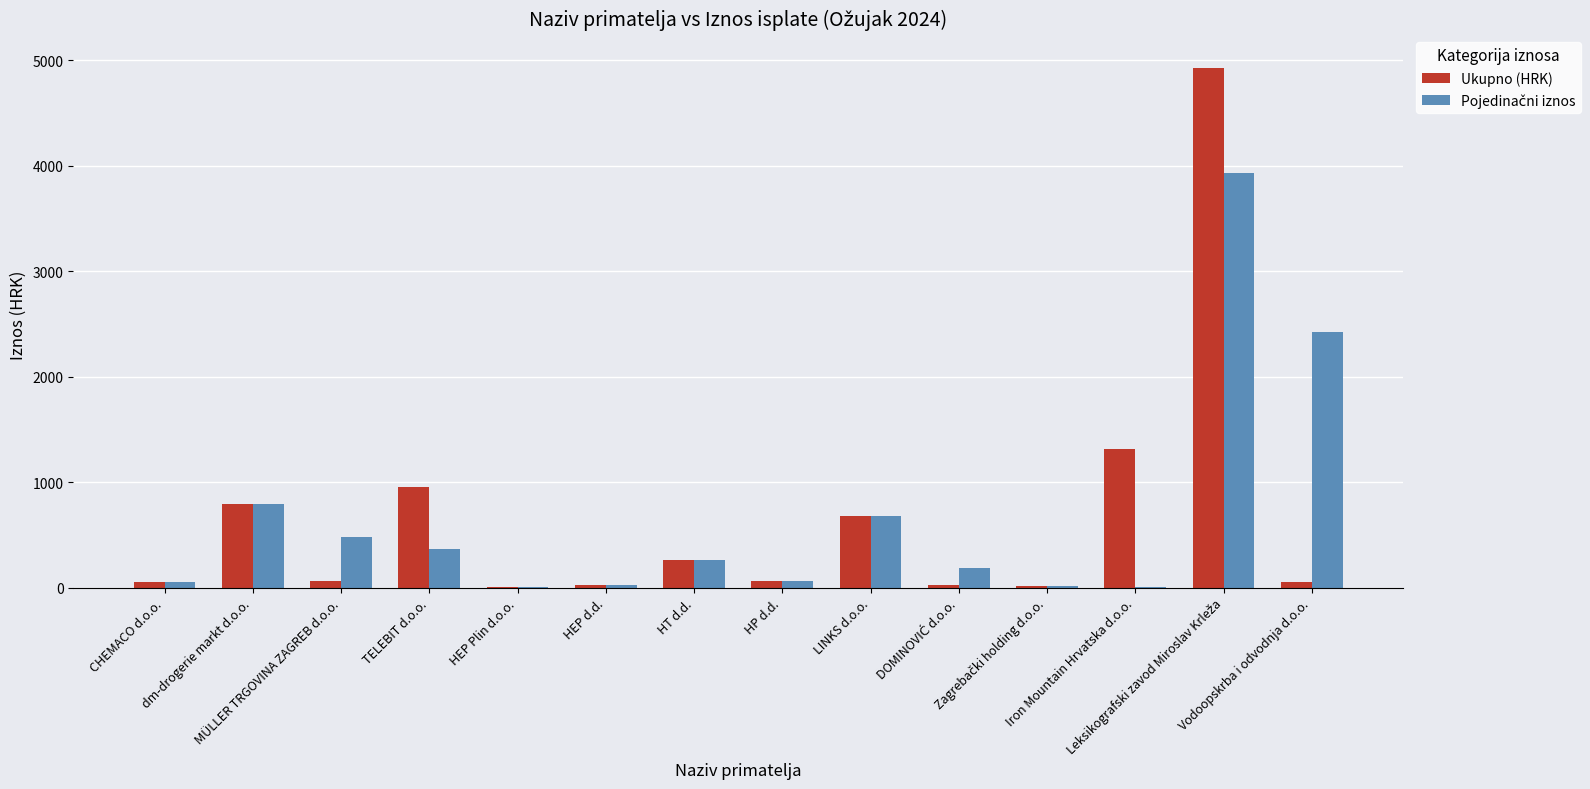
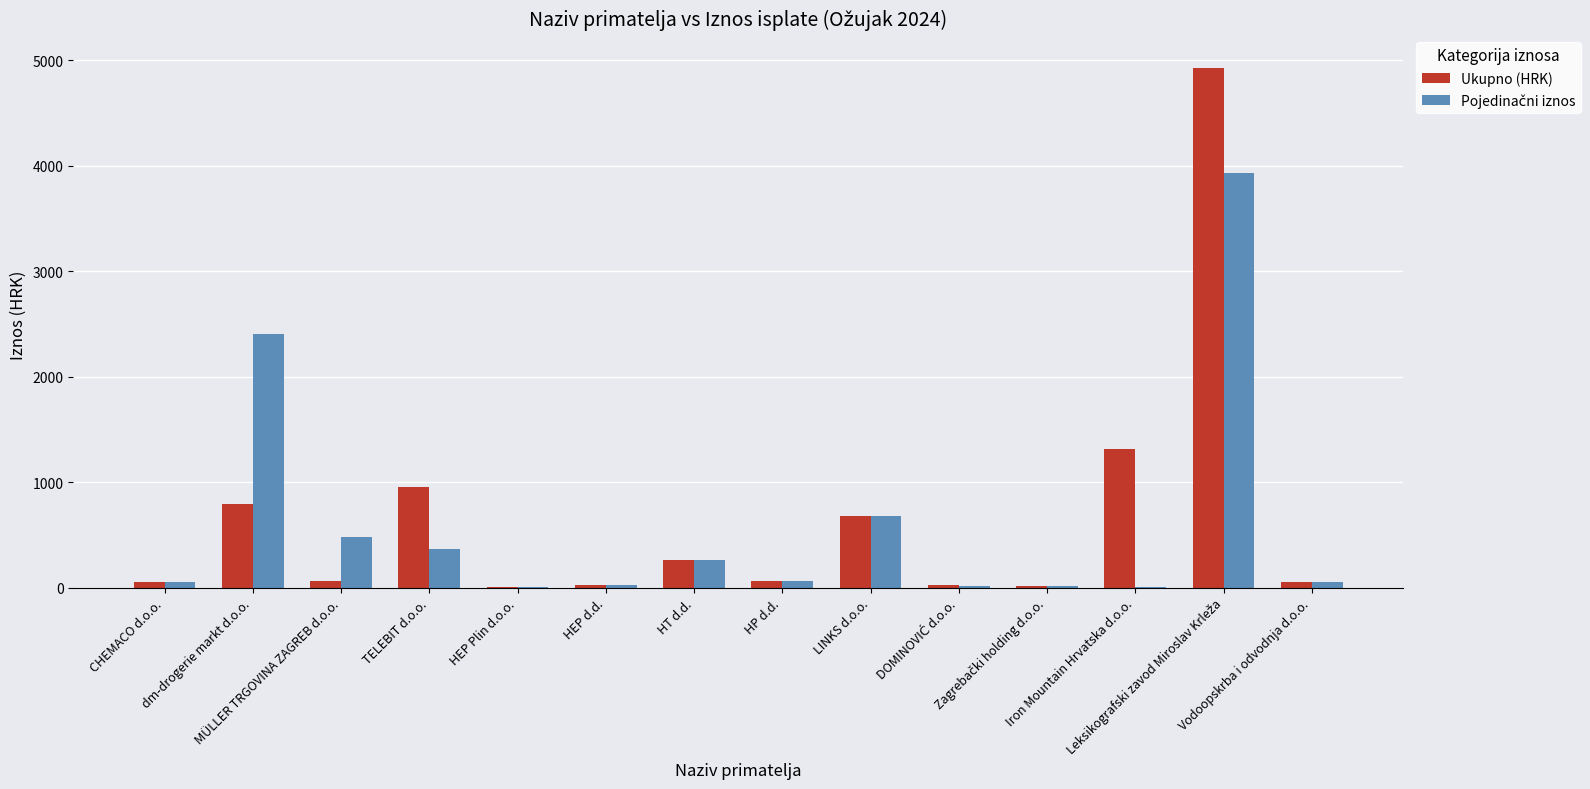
Pojedinačni iznos, dm-drogerie markt d.o.o.: 790 -> 2400
Pojedinačni iznos, DOMINOVIĆ d.o.o.: 180 -> 20
Pojedinačni iznos, Vodoopskrba i odvodnja d.o.o.: 2420 -> 50
